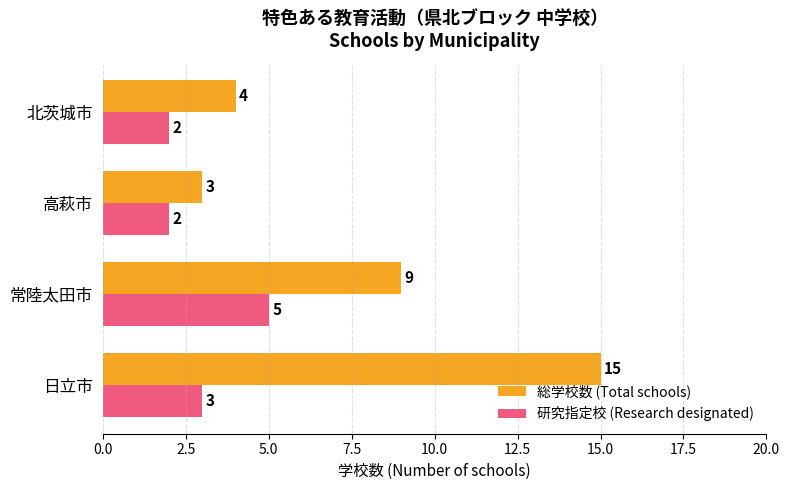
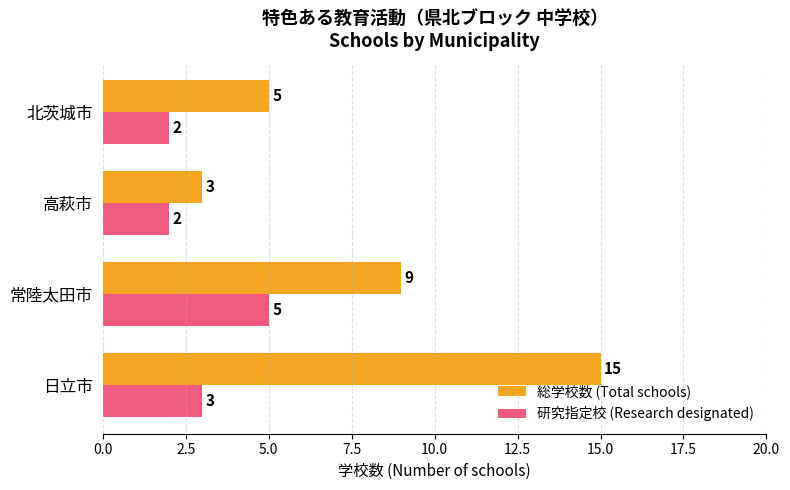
総学校数 (Total schools), 北茨城市: 4 -> 5
